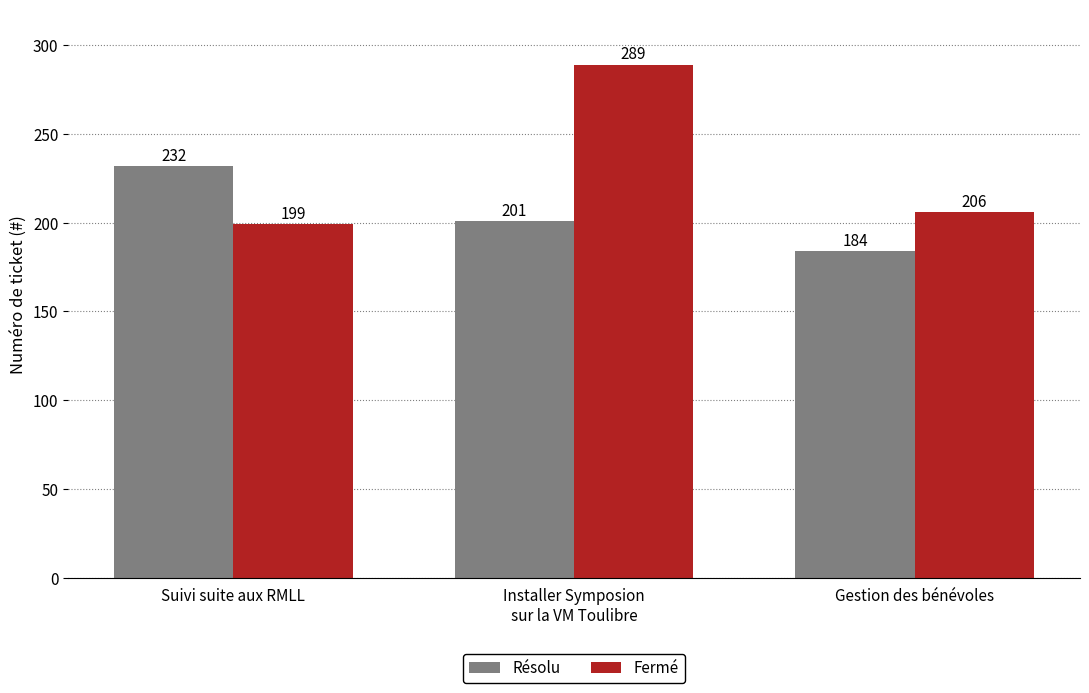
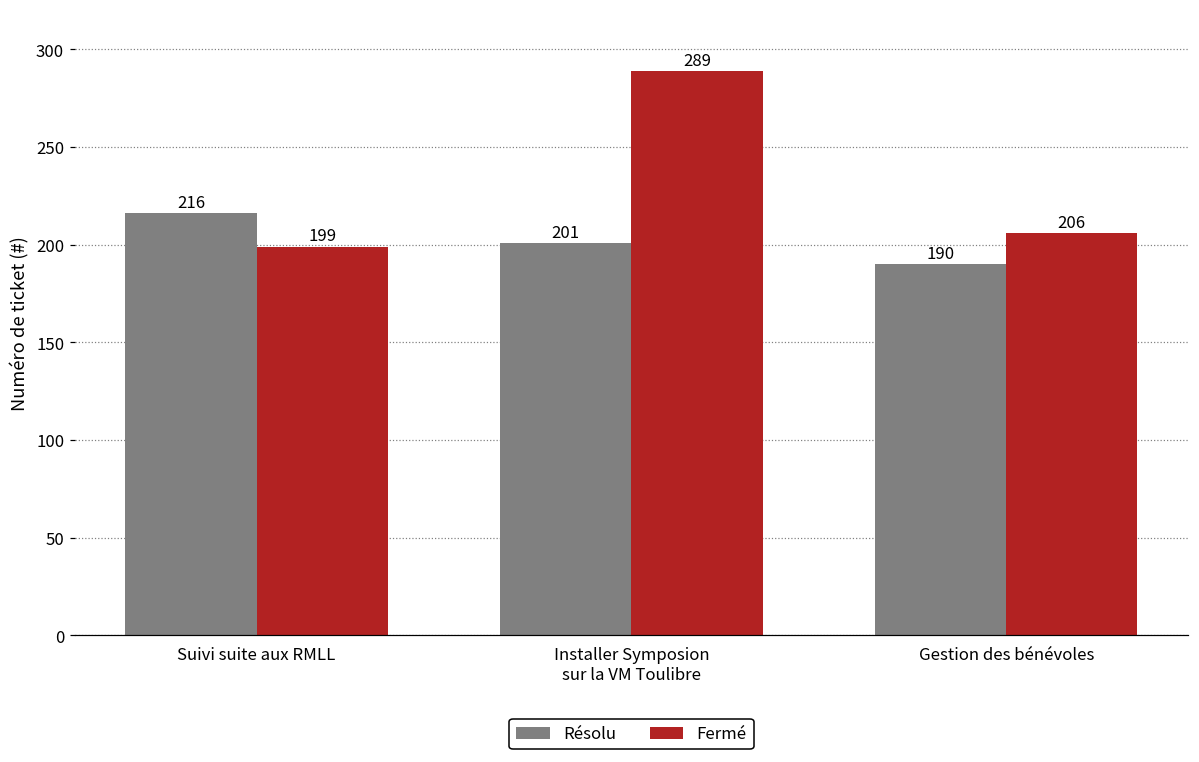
Résolu, Suivi suite aux RMLL: 232 -> 216
Résolu, Gestion des bénévoles: 184 -> 190
